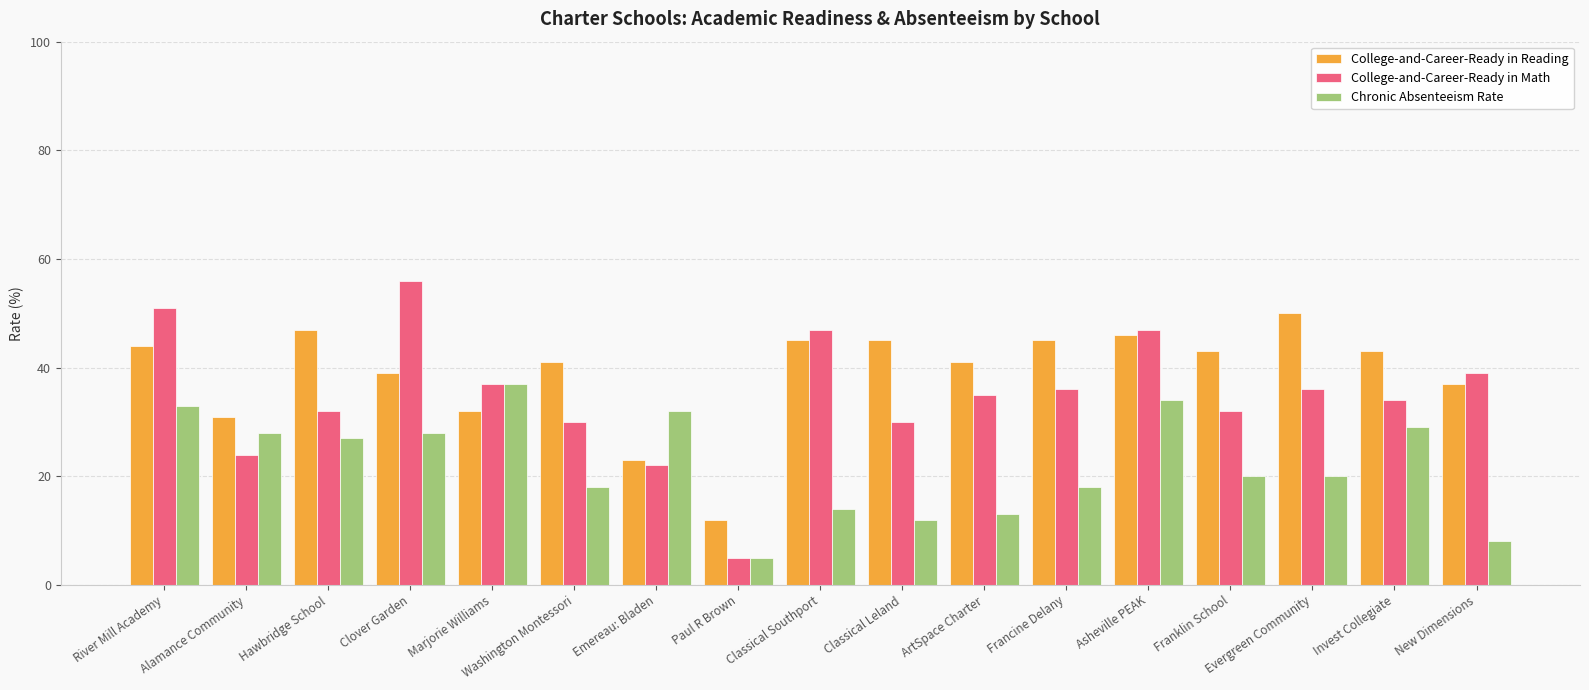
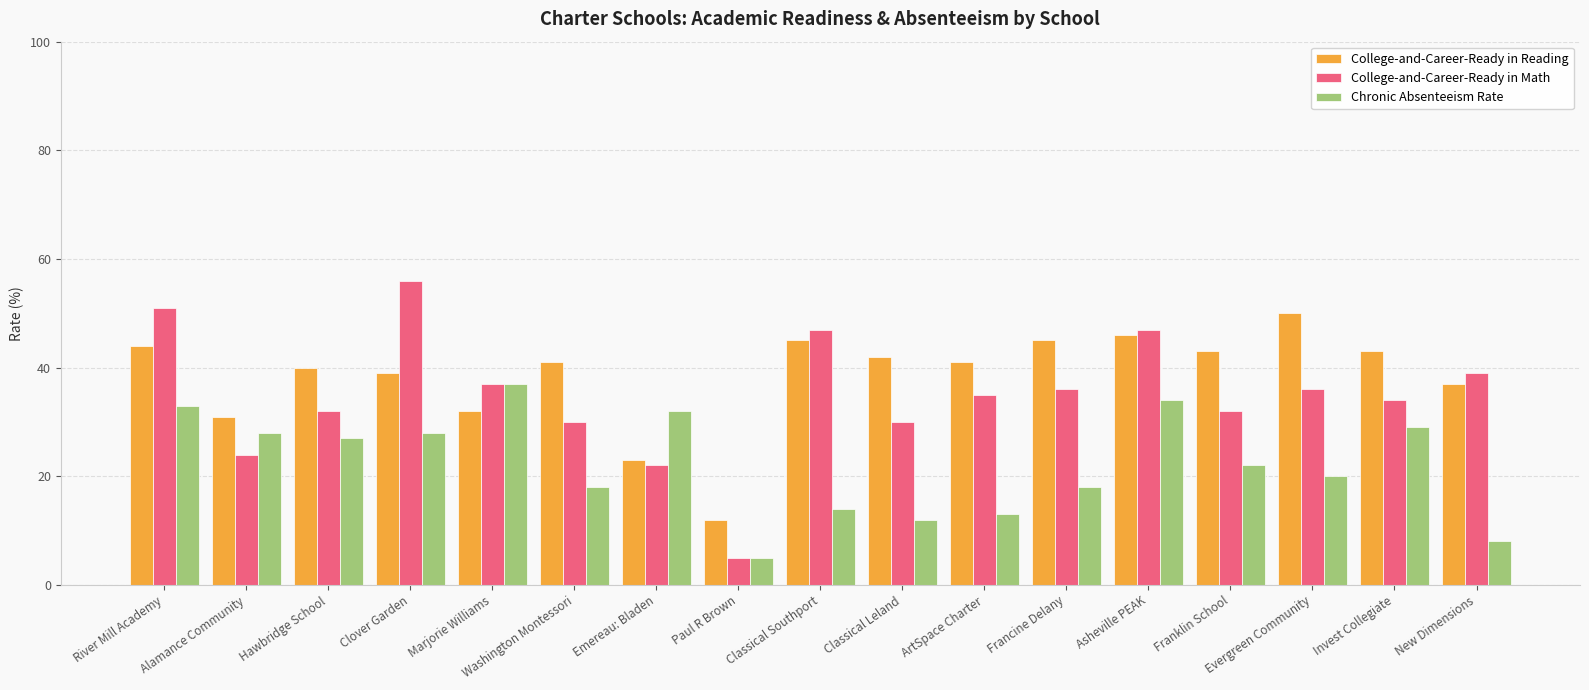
College-and-Career-Ready in Reading, Hawbridge School: 47 -> 40
College-and-Career-Ready in Reading, Classical Leland: 45 -> 42
Chronic Absenteeism Rate, Franklin School: 20 -> 22
